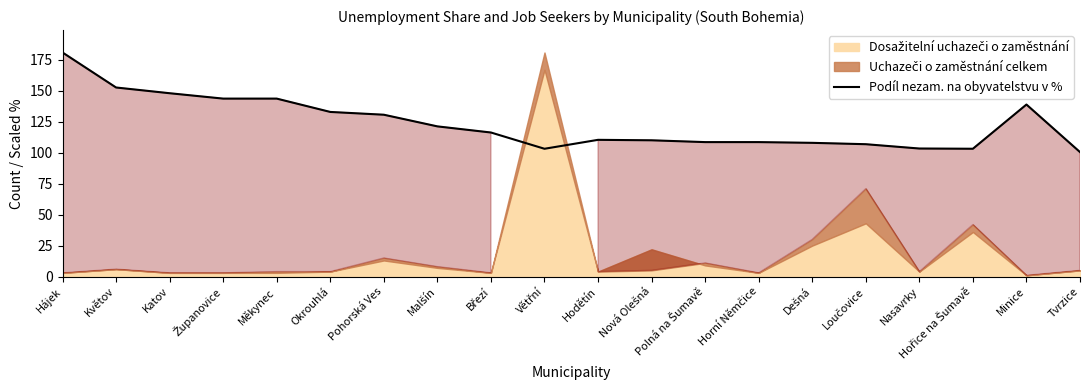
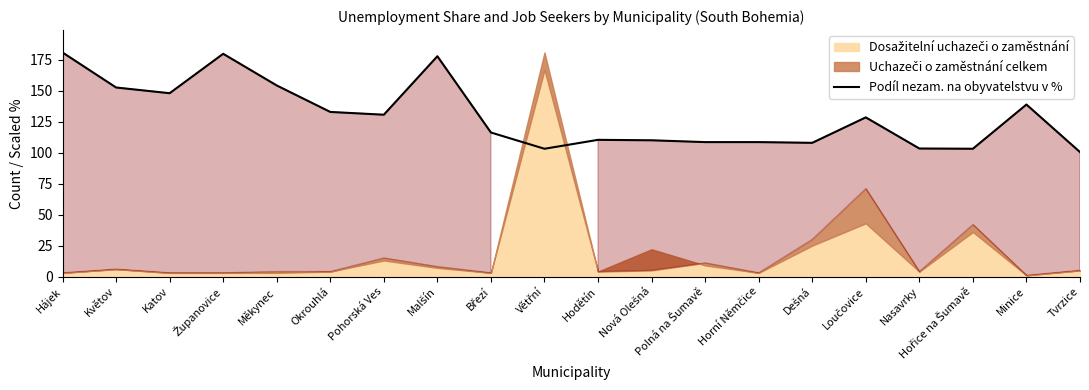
Podíl nezam. na obyvatelstvu v %, Županovice: 144 -> 180
Podíl nezam. na obyvatelstvu v %, Měkynec: 144 -> 154
Podíl nezam. na obyvatelstvu v %, Malšín: 121 -> 178
Podíl nezam. na obyvatelstvu v %, Loučovice: 107 -> 129
